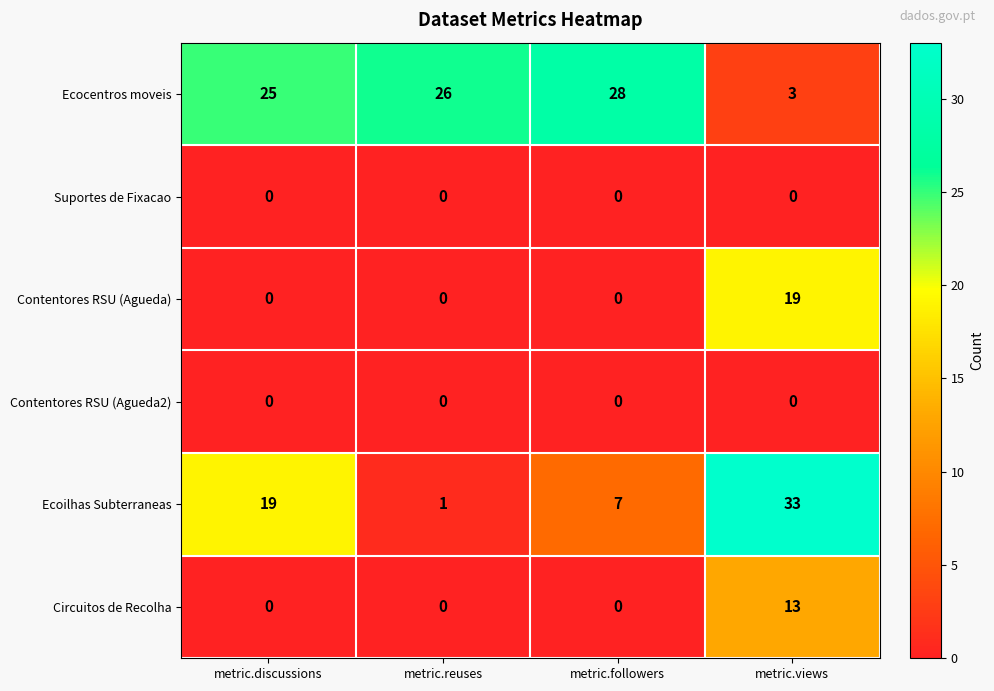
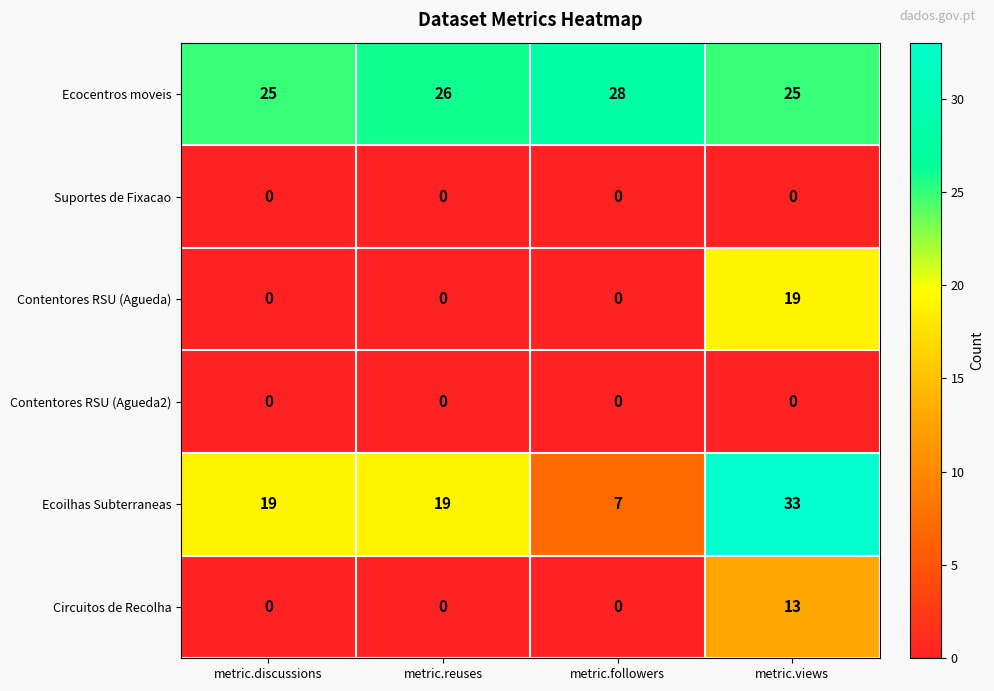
Ecocentros moveis, metric.views: 3 -> 25
Ecoilhas Subterraneas, metric.reuses: 1 -> 19
